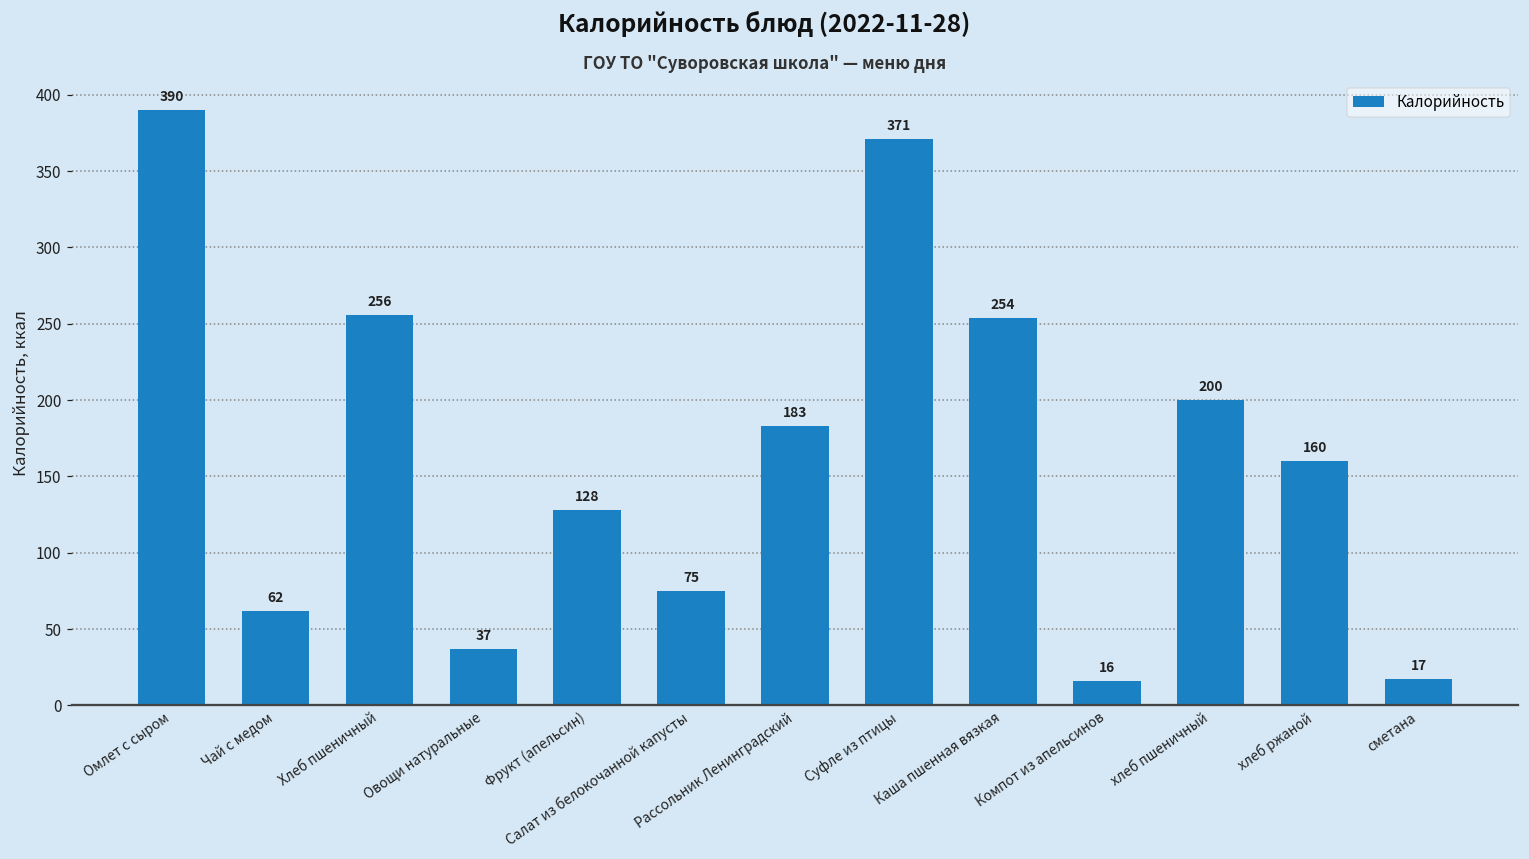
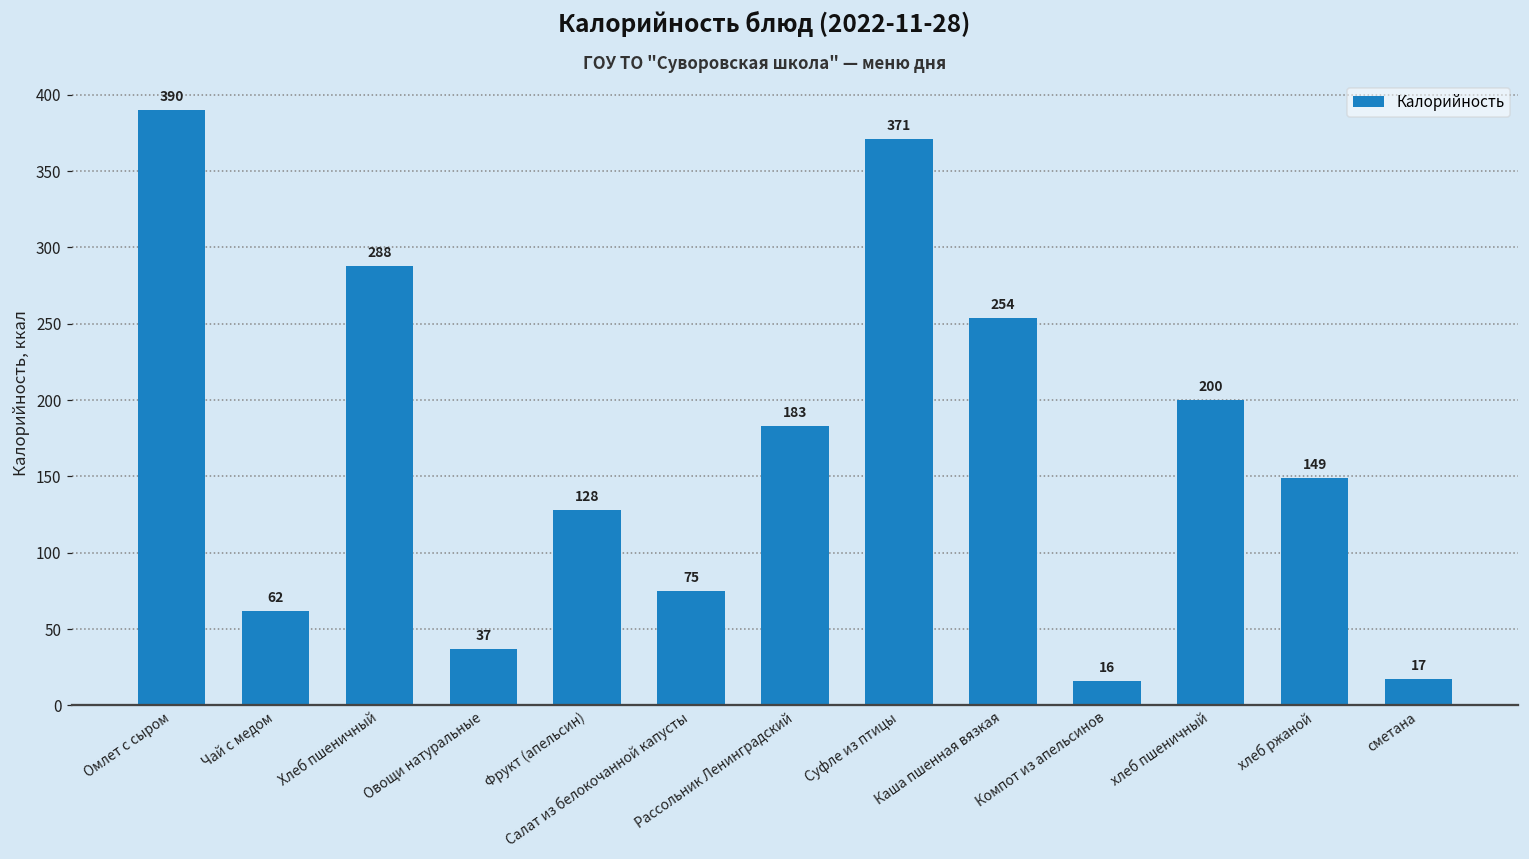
Хлеб пшеничный: 256 -> 288
хлеб ржаной: 160 -> 149
